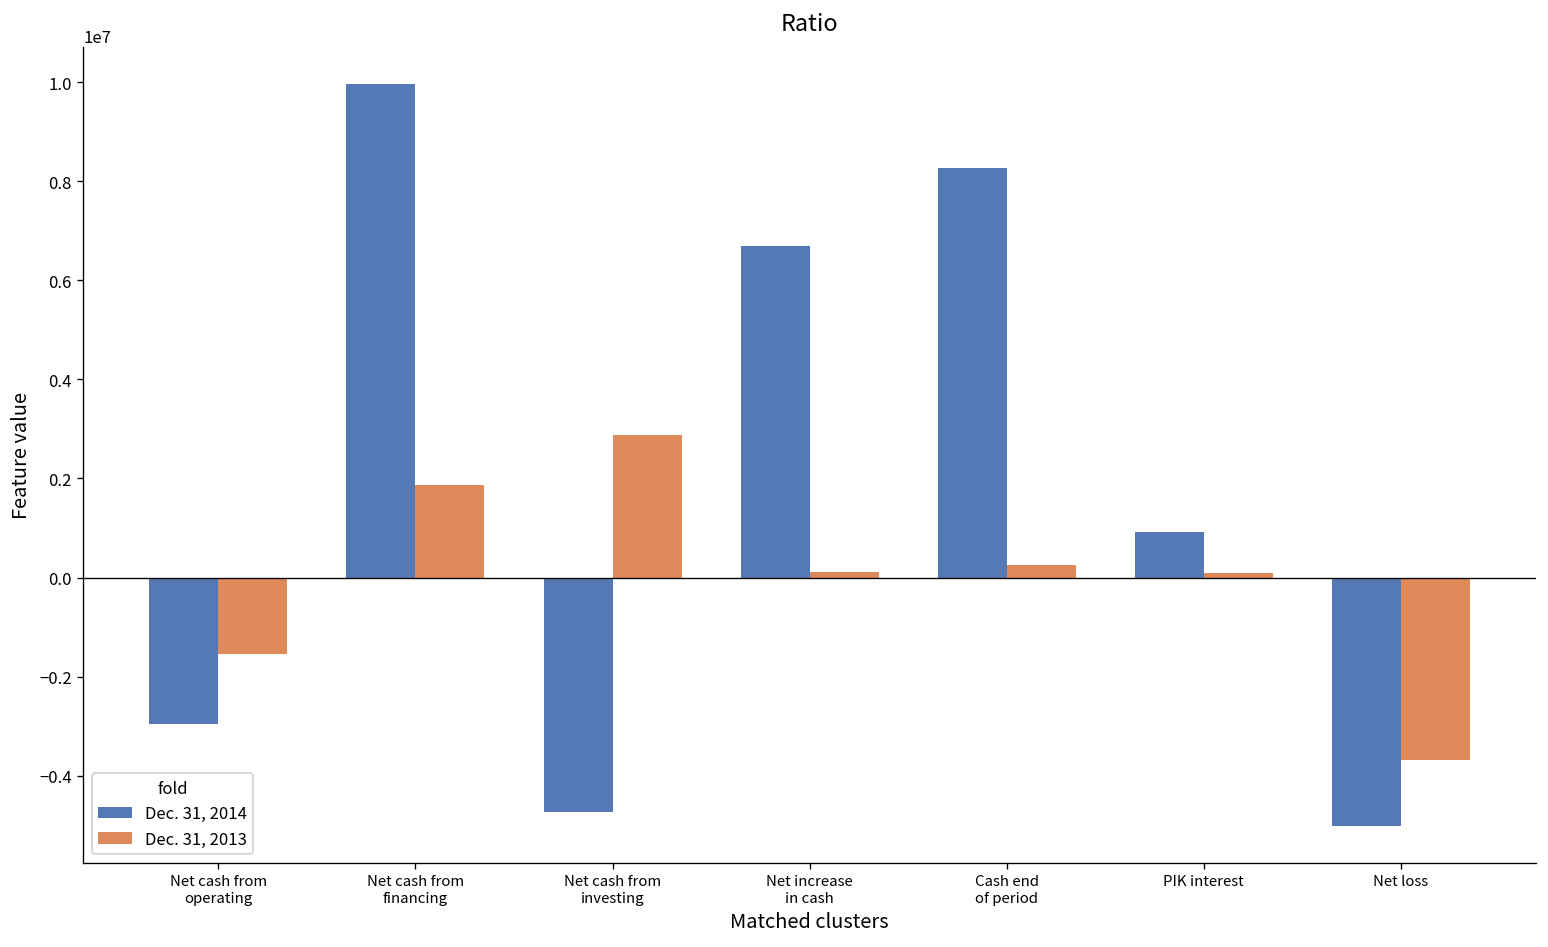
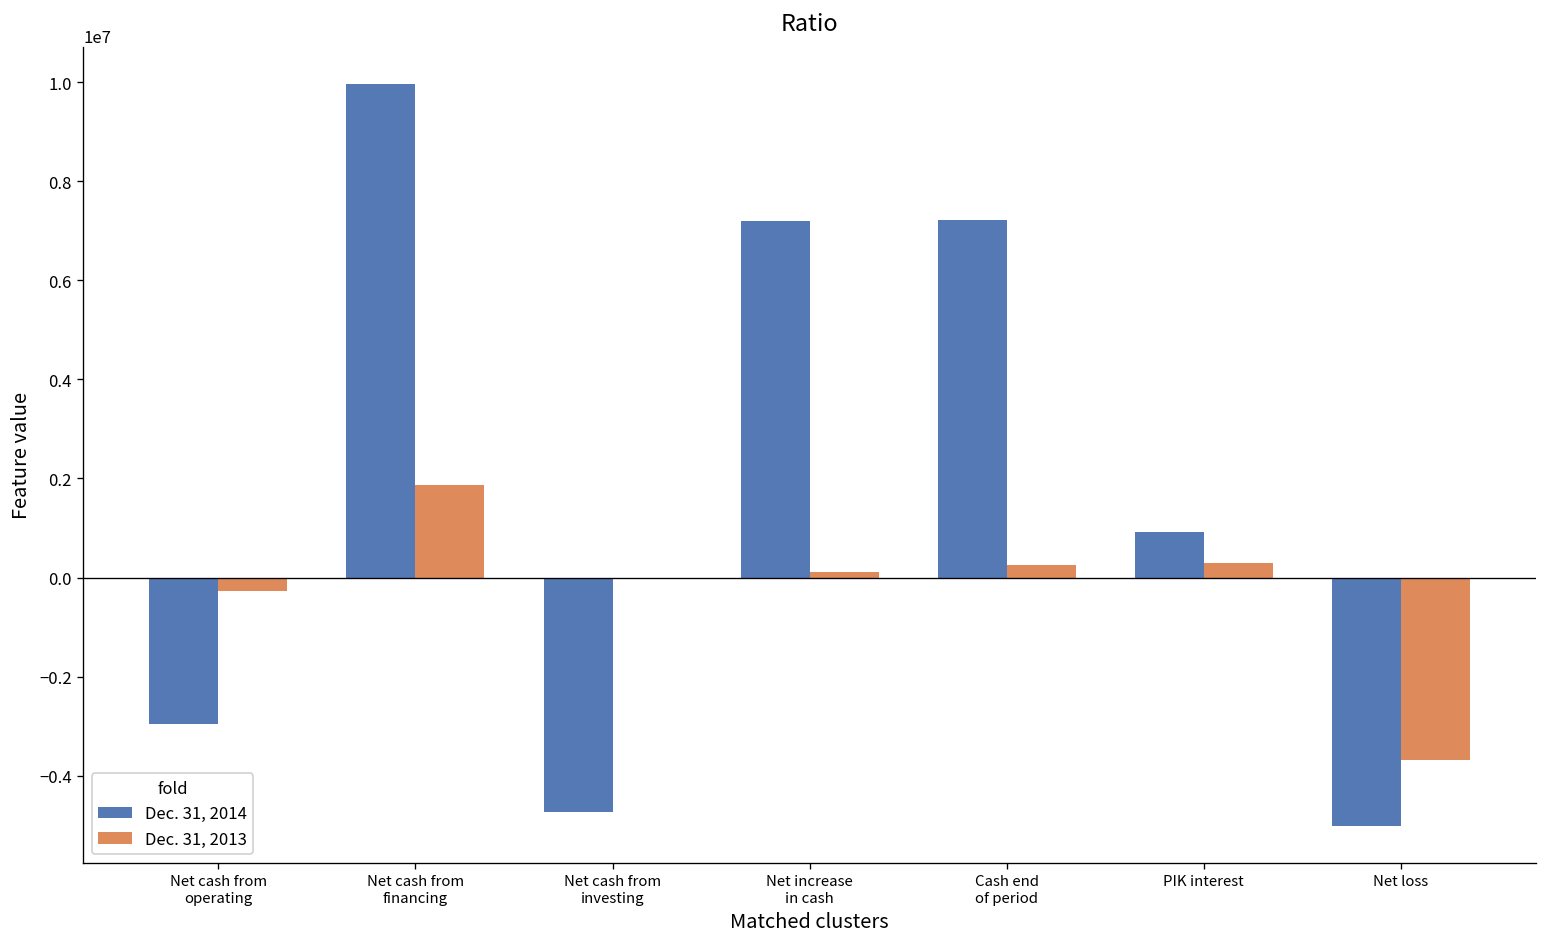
Dec. 31, 2013, Net cash from operating: -1500000 -> -300000
Dec. 31, 2013, Net cash from investing: 2900000 -> 0
Dec. 31, 2014, Net increase in cash: 6700000 -> 7200000
Dec. 31, 2014, Cash end of period: 8300000 -> 7200000
Dec. 31, 2013, PIK interest: 100000 -> 300000
